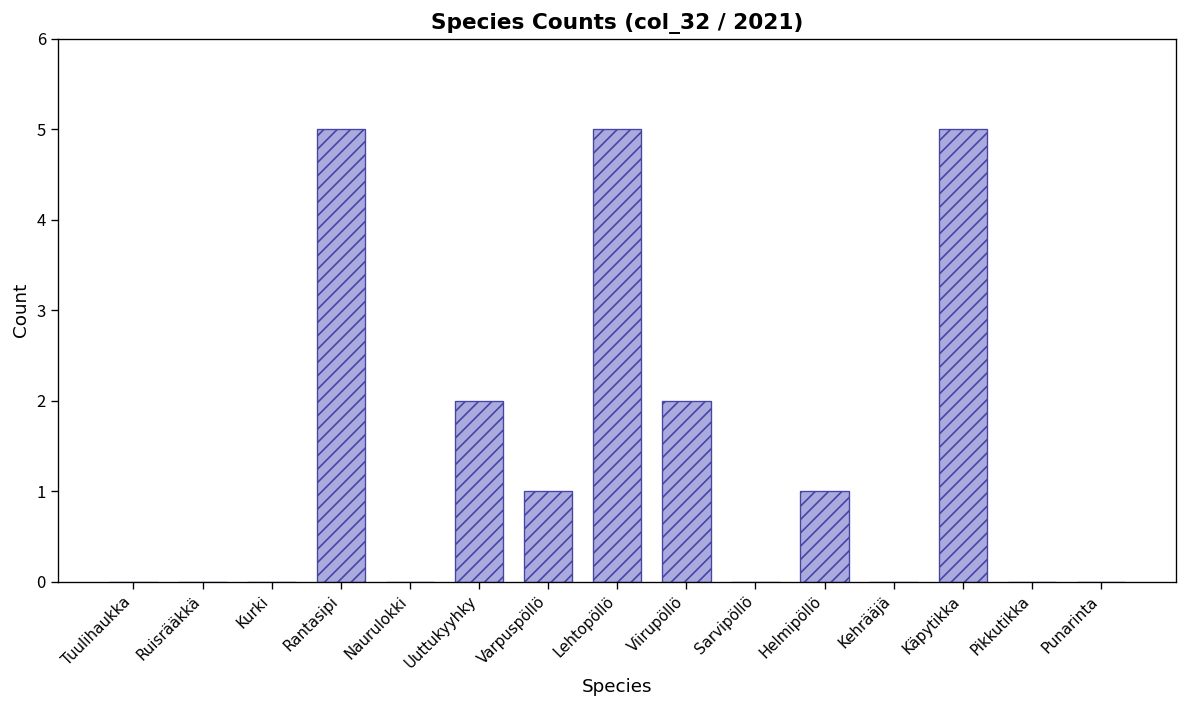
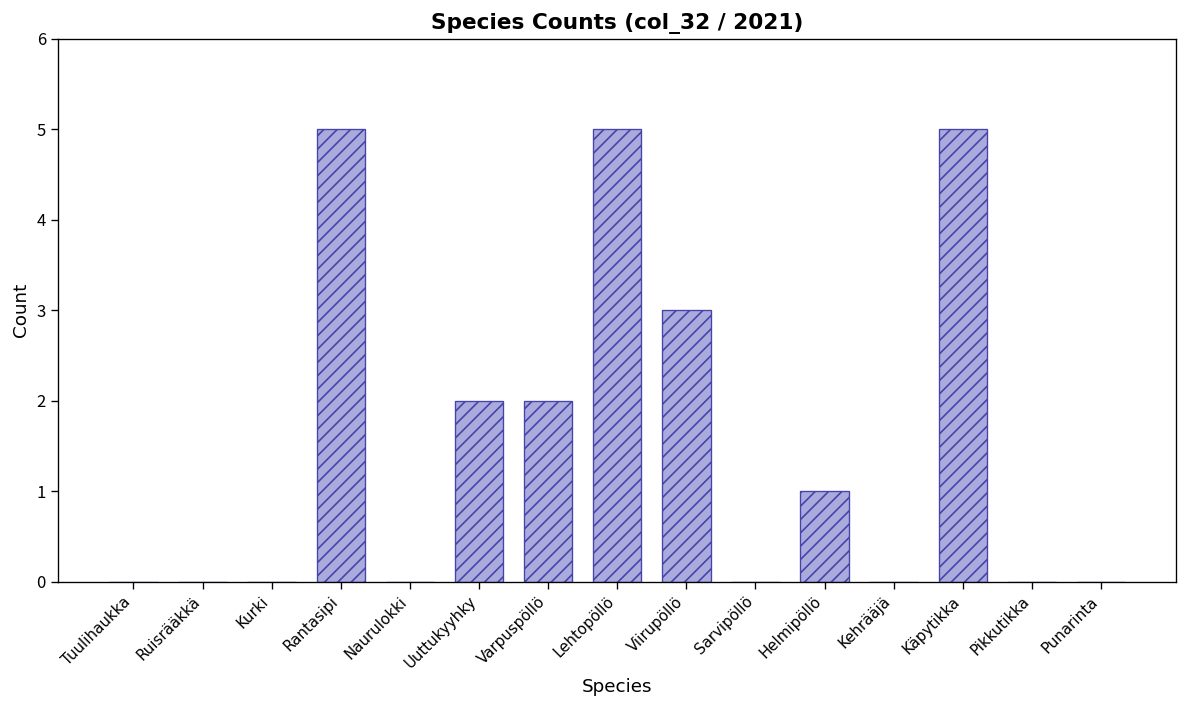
Varpuspöllö: 1 -> 2
Viirupöllö: 2 -> 3
